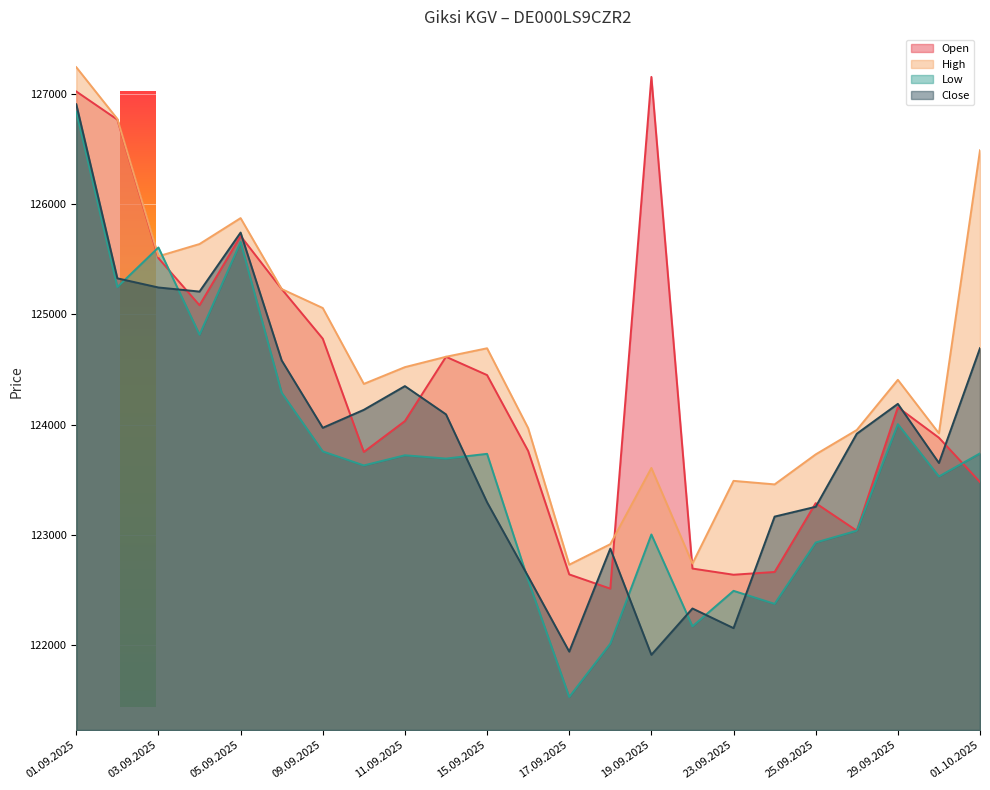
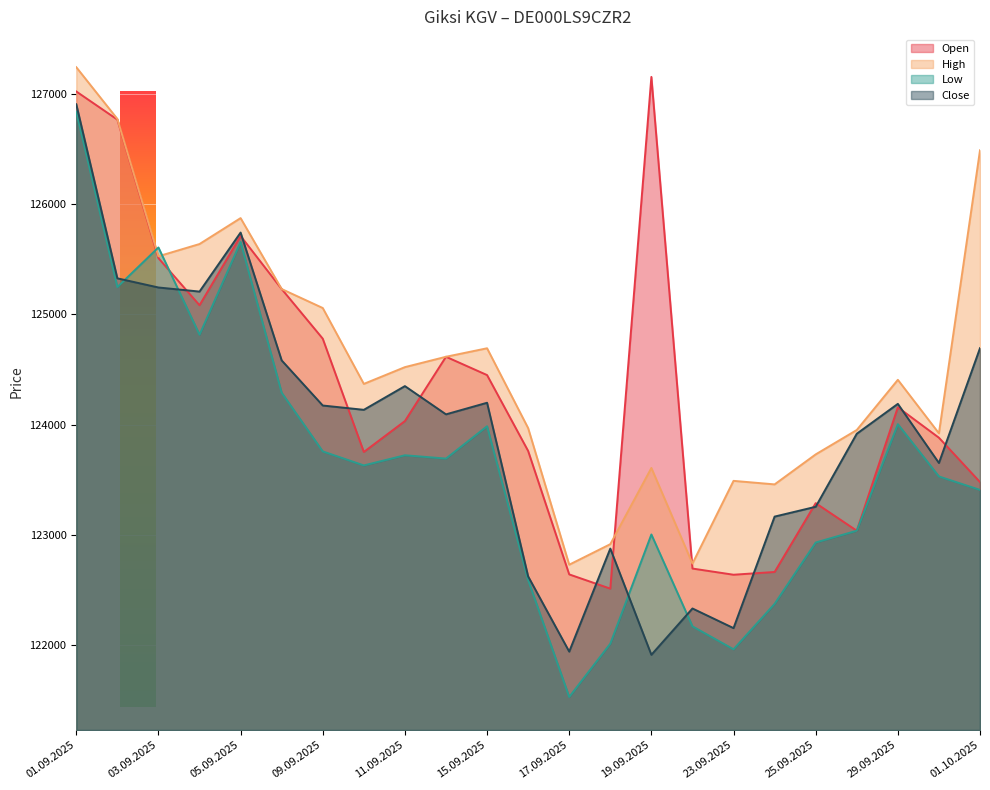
Close, 09.09.2025: 123970 -> 124170
Low, 15.09.2025: 123740 -> 123990
Close, 15.09.2025: 123300 -> 124200
Low, 23.09.2025: 122490 -> 121960
Low, 01.10.2025: 123740 -> 123410
